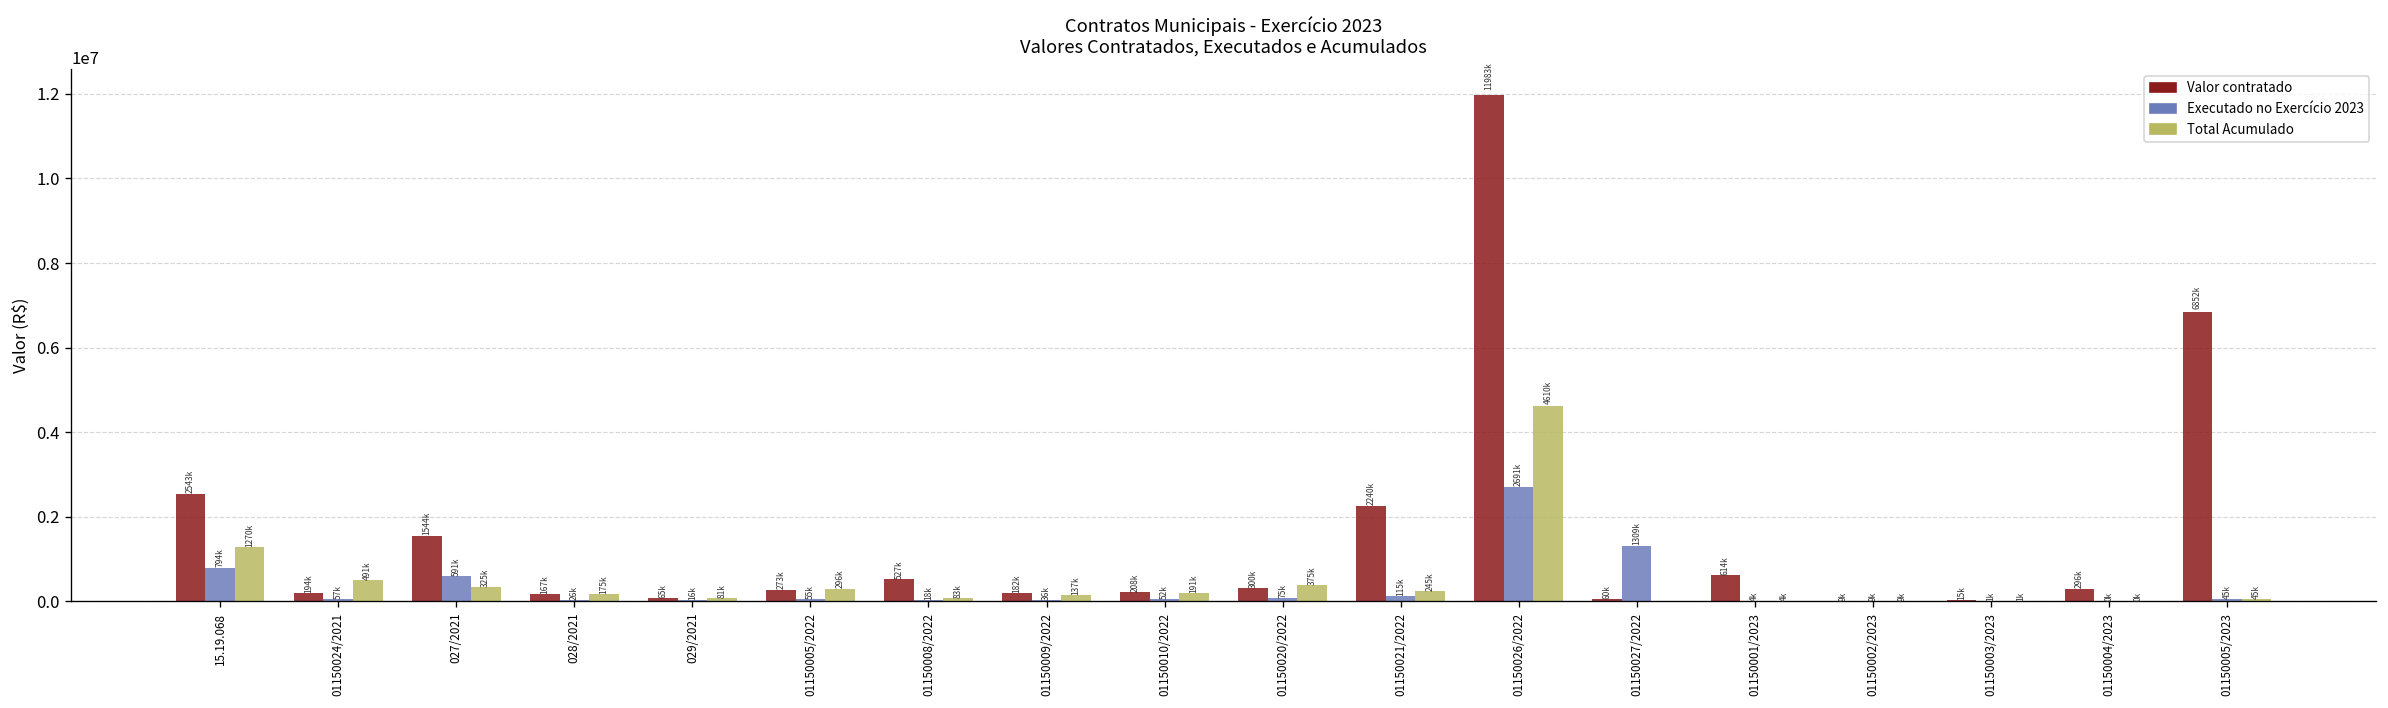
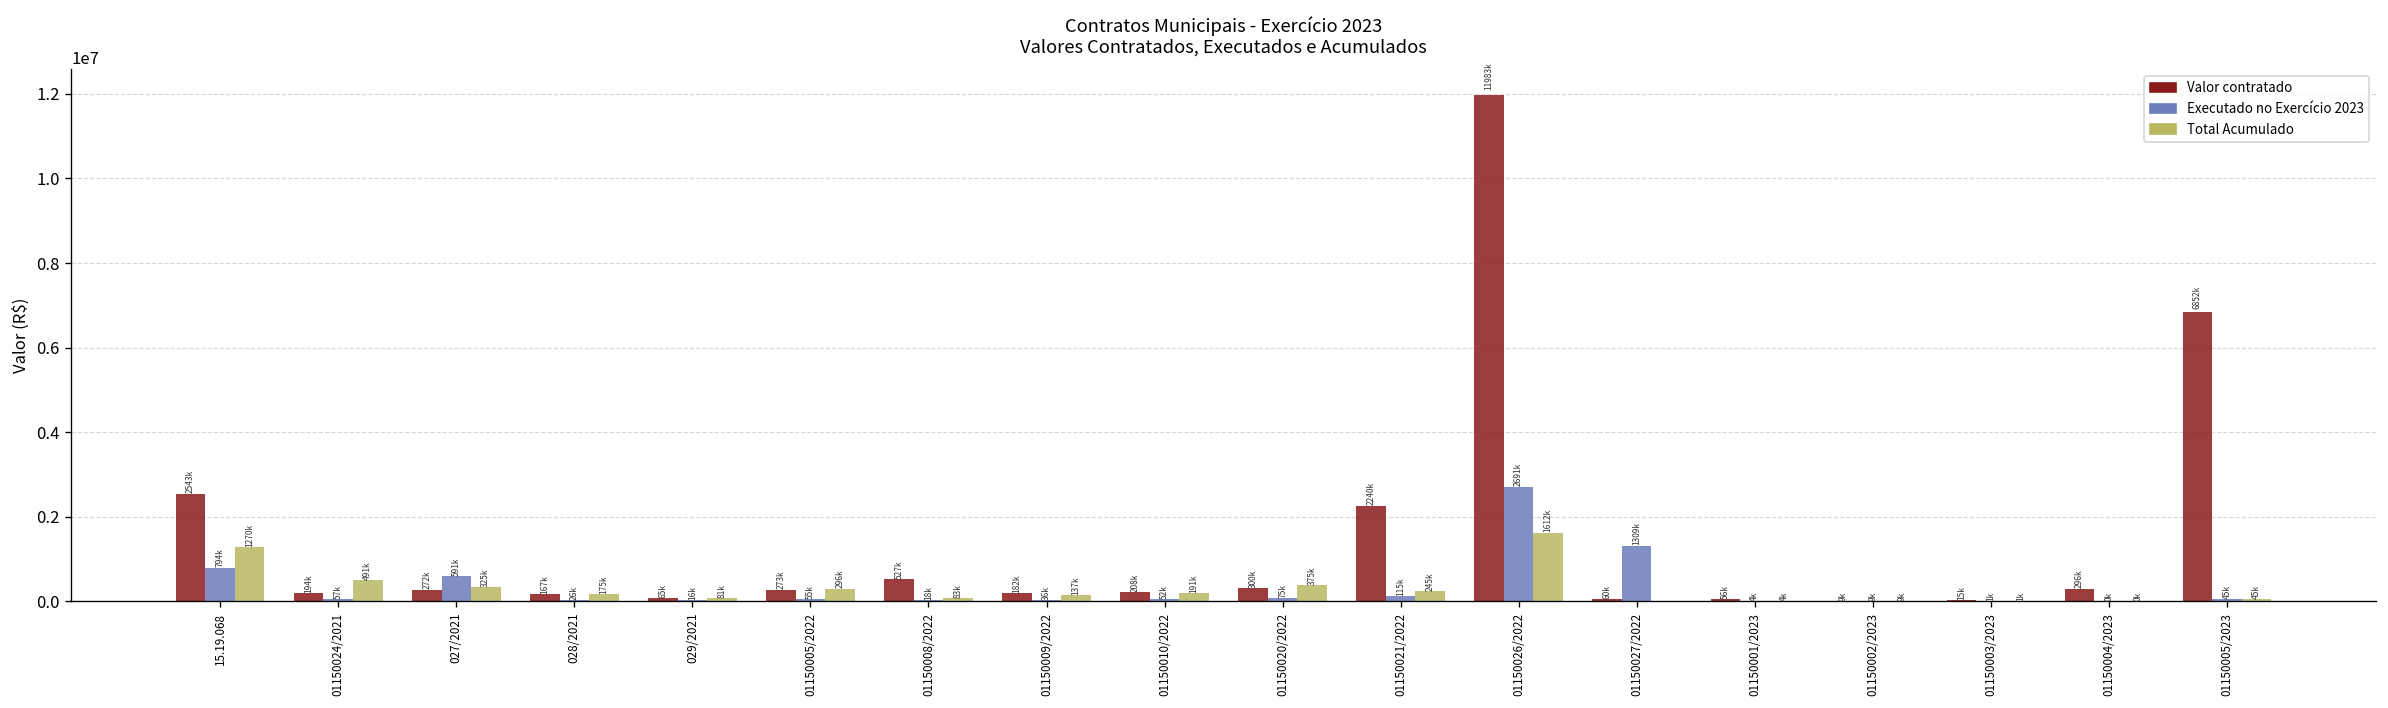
Valor contratado, 027/2021: 1544k -> 272k
Total Acumulado, 01150026/2022: 4610k -> 1612k
Valor contratado, 01150001/2023: 614k -> 56k
